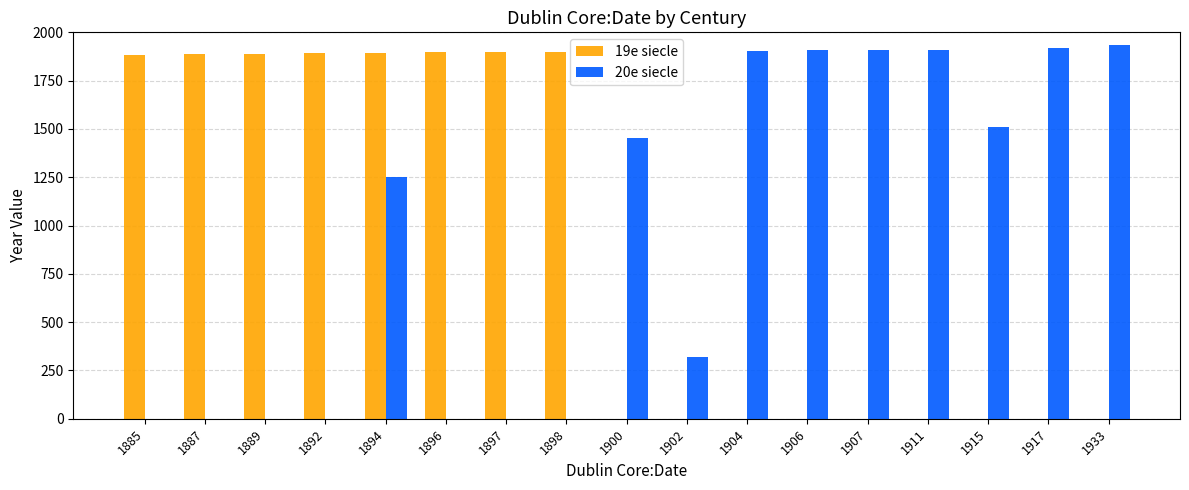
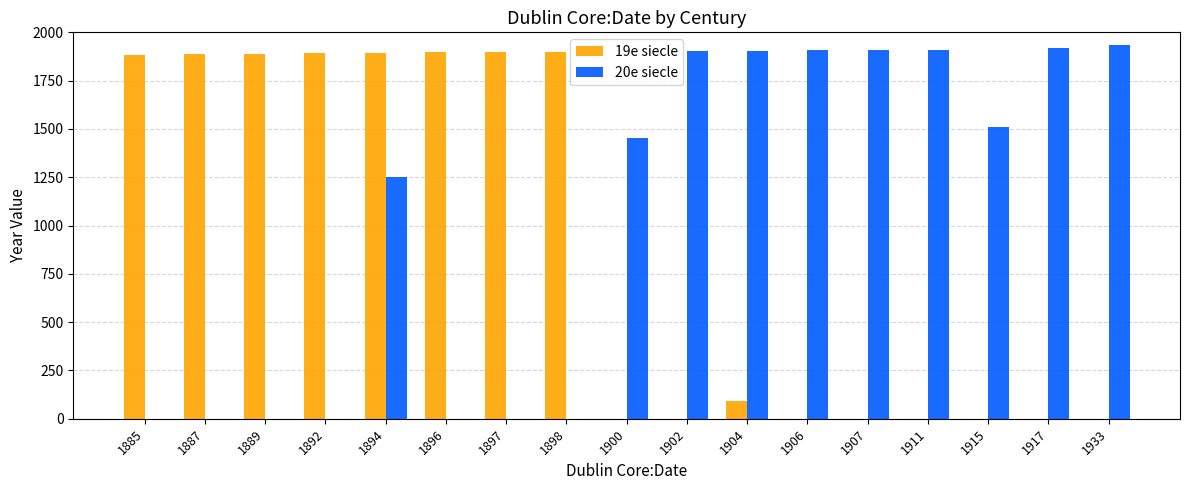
20e siecle, 1902: 320 -> 1900
19e siecle, 1904: 0 -> 90
